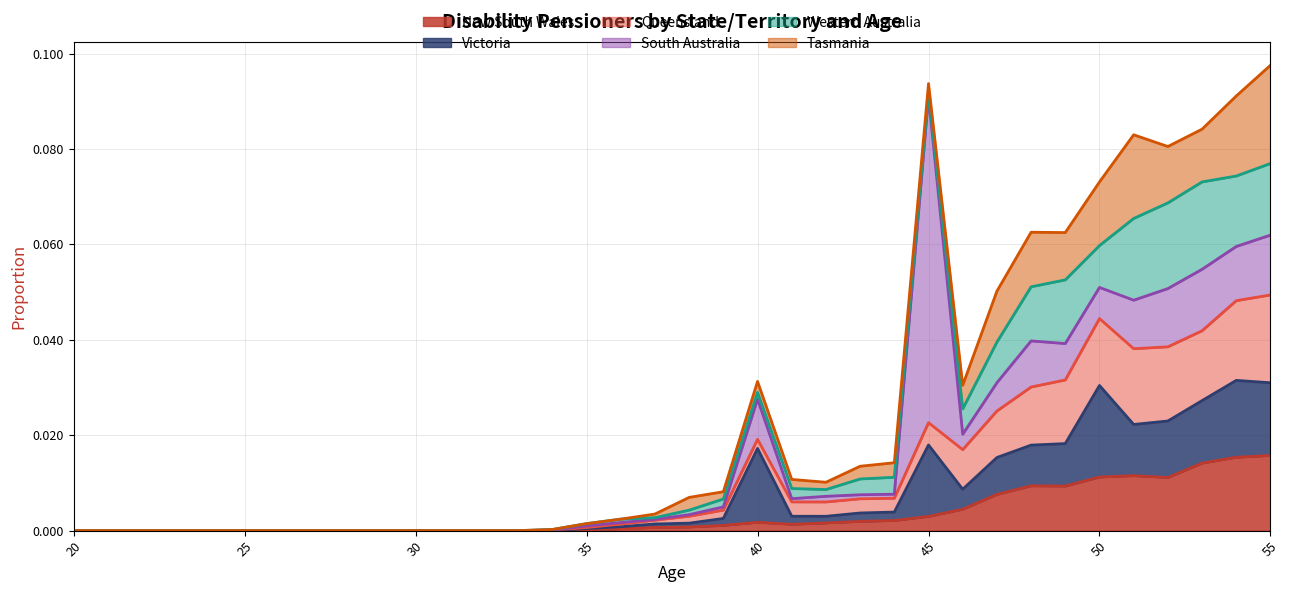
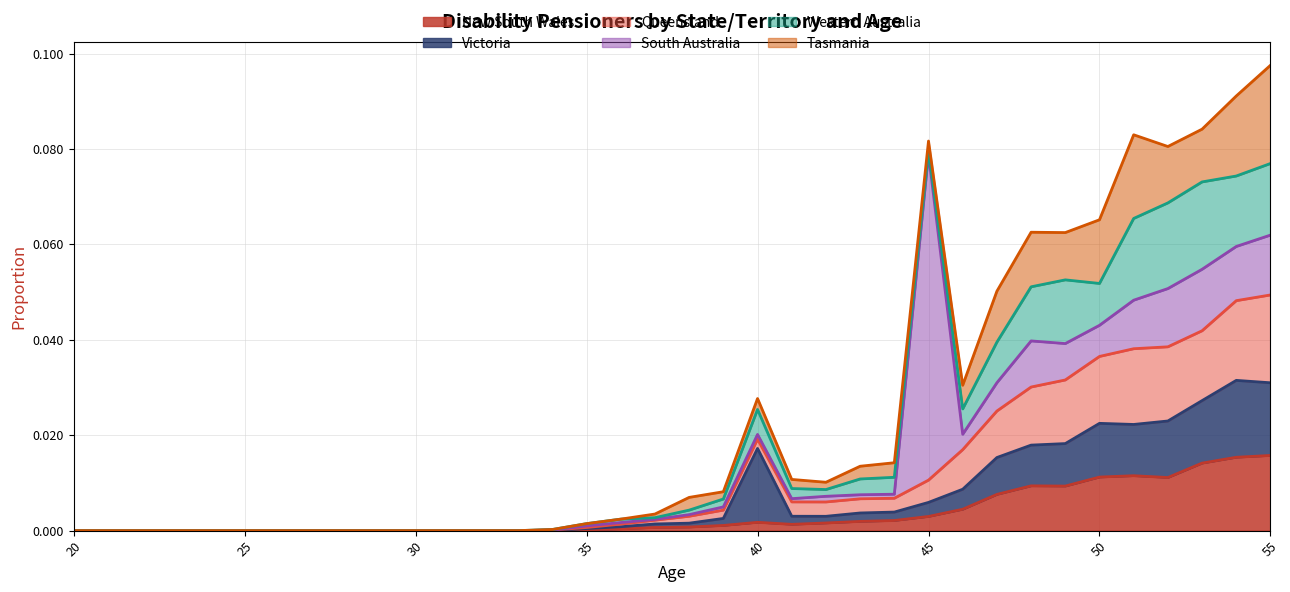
South Australia, 40: 0.008 -> 0.001
Western Australia, 40: 0.001 -> 0.005
Victoria, 45: 0.015 -> 0.003
Victoria, 50: 0.019 -> 0.011
